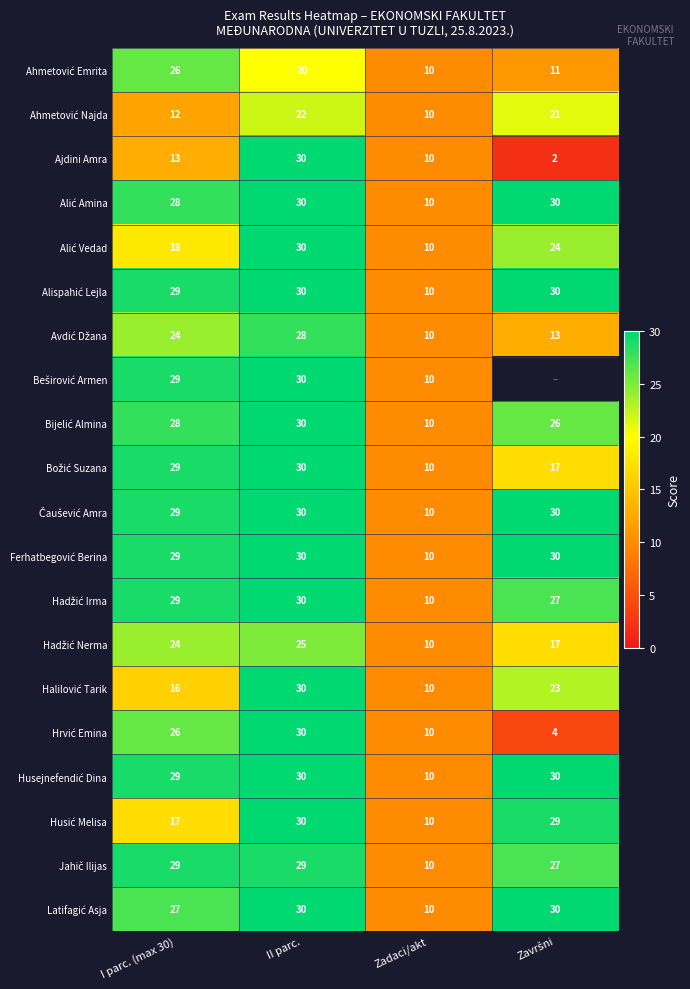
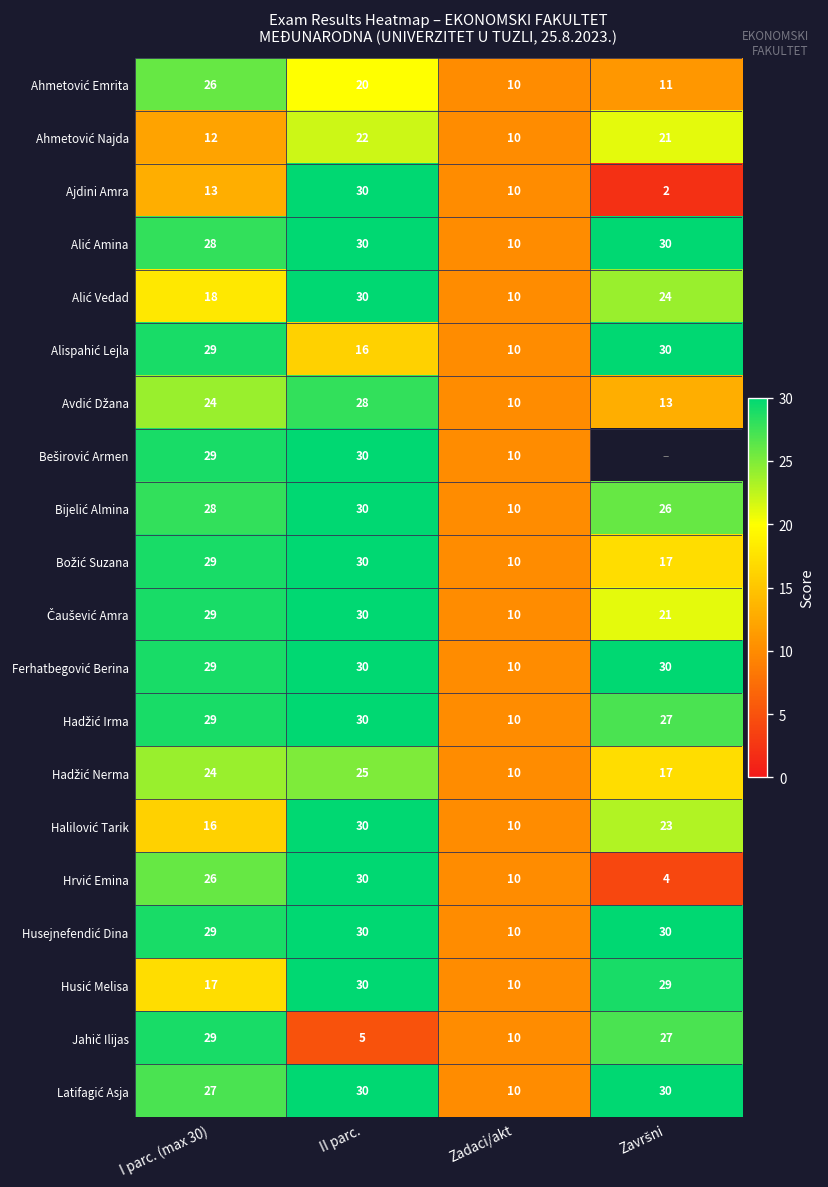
Alispahić Lejla, II parc.: 30 -> 16
Čaušević Amra, Završni: 30 -> 21
Jahič Ilijas, II parc.: 29 -> 5
